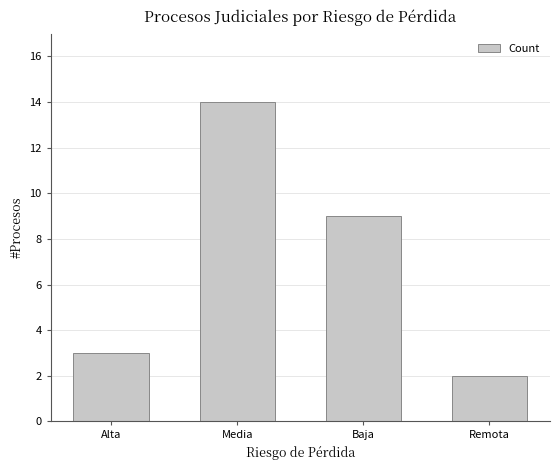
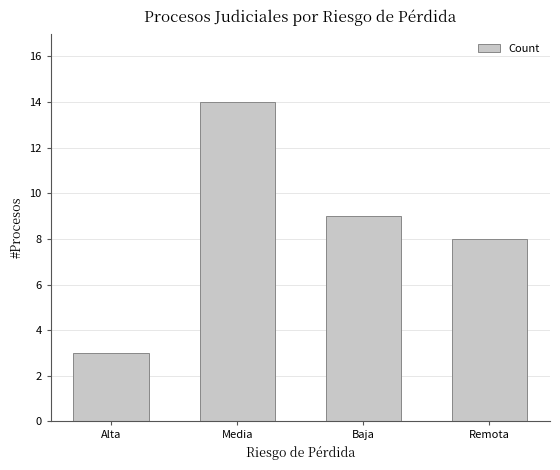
Remota: 2 -> 8
